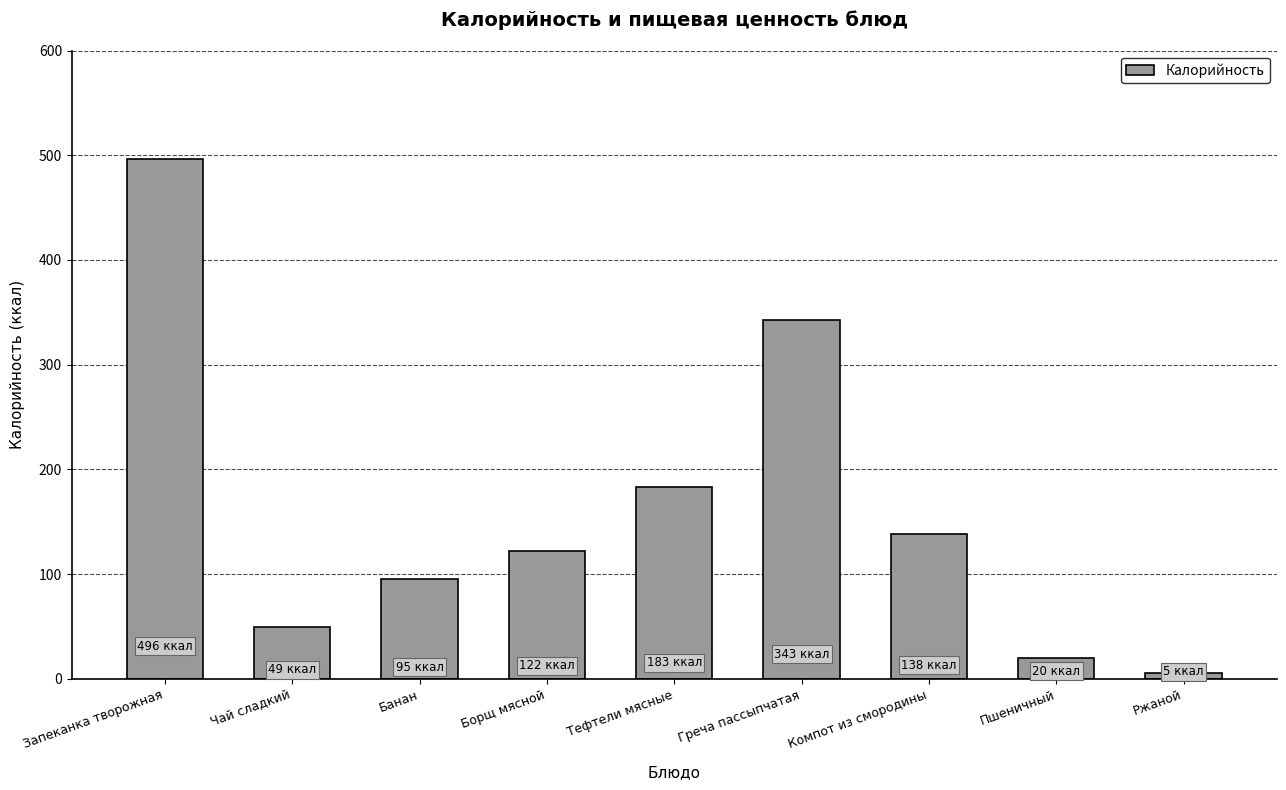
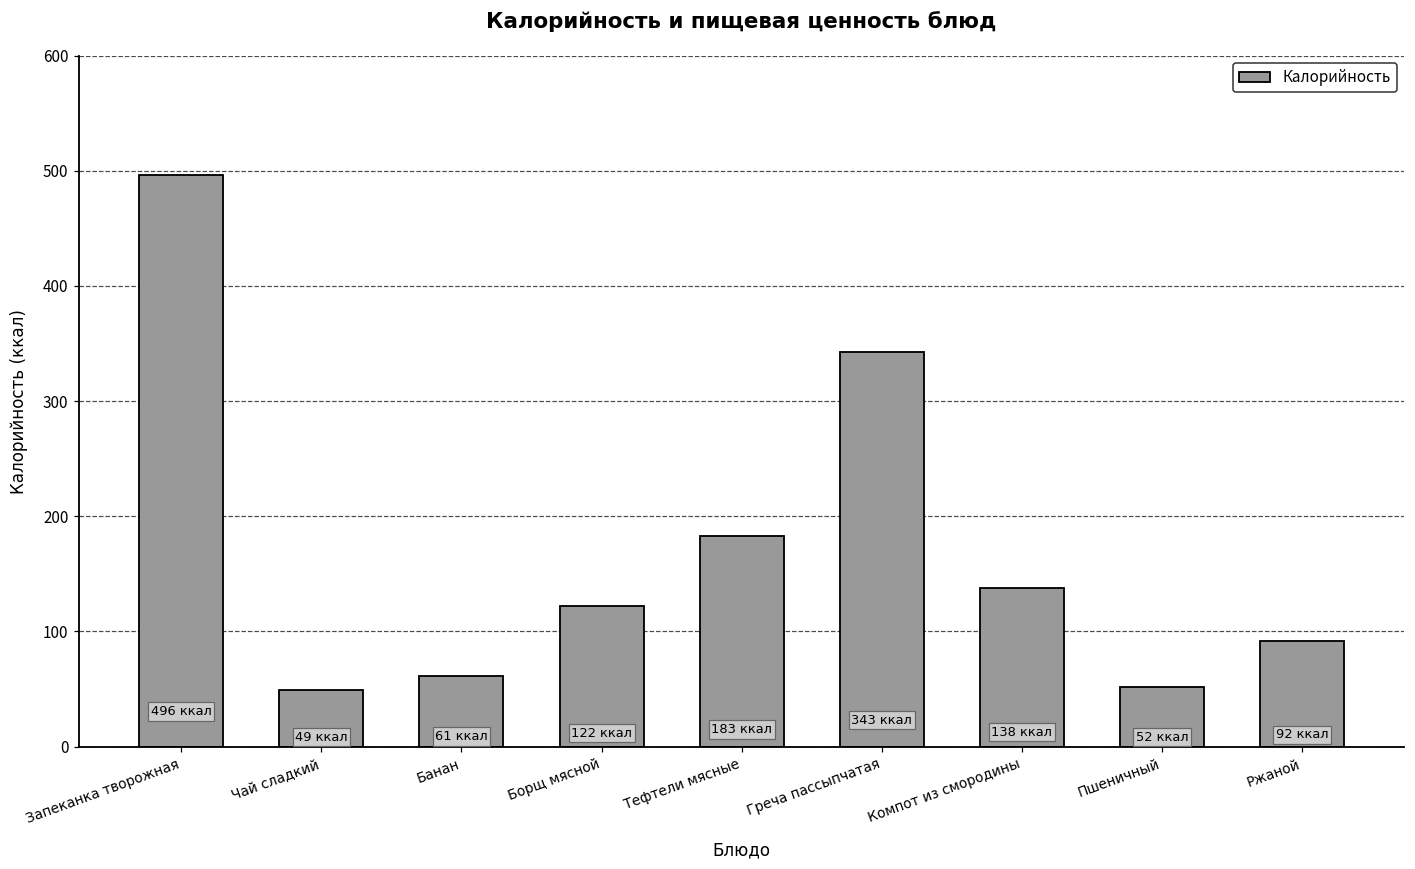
Банан: 95 -> 61
Пшеничный: 20 -> 52
Ржаной: 5 -> 92
